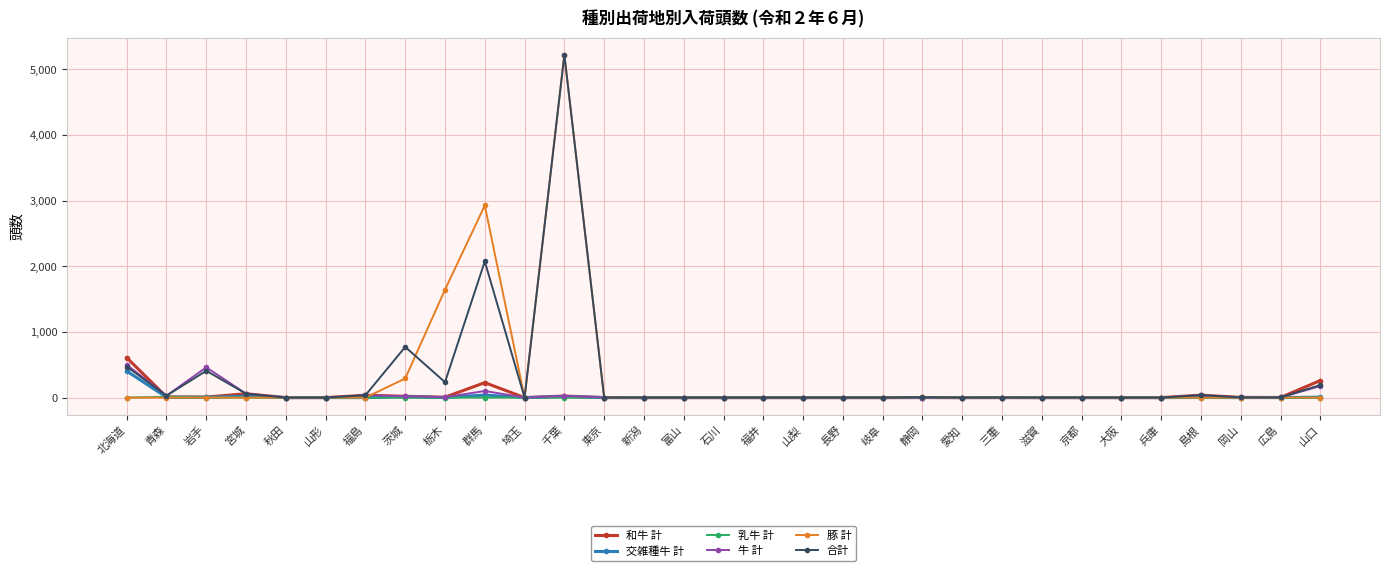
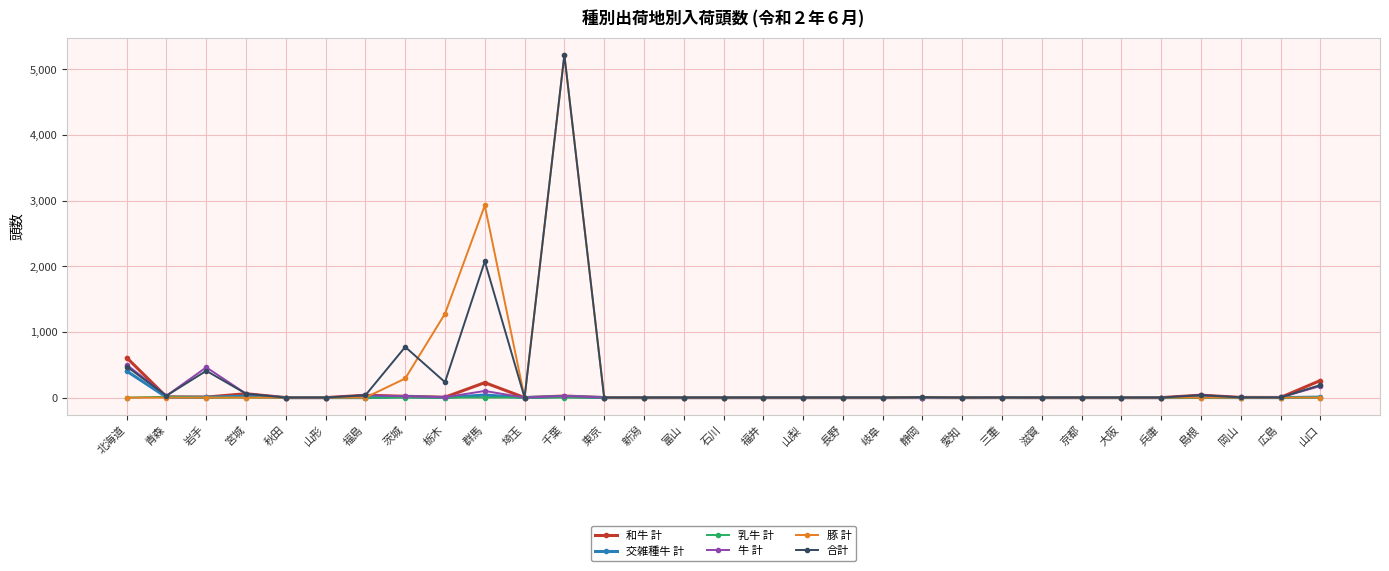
豚 計, 栃木: 1,600 -> 1,300
